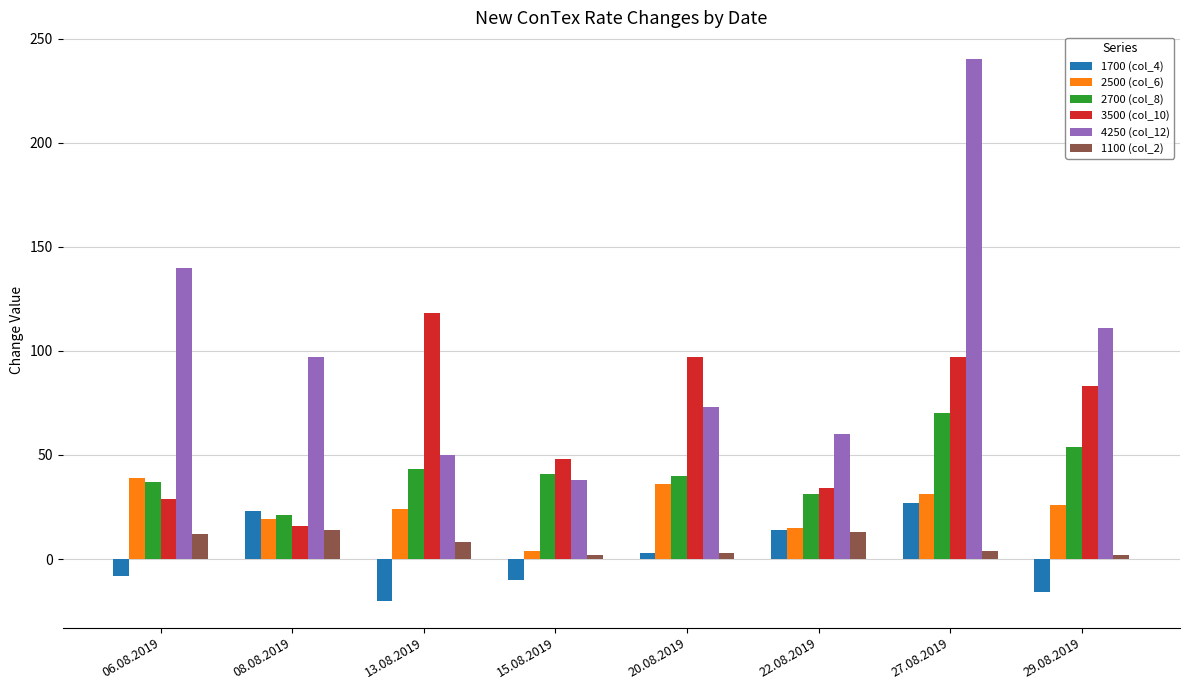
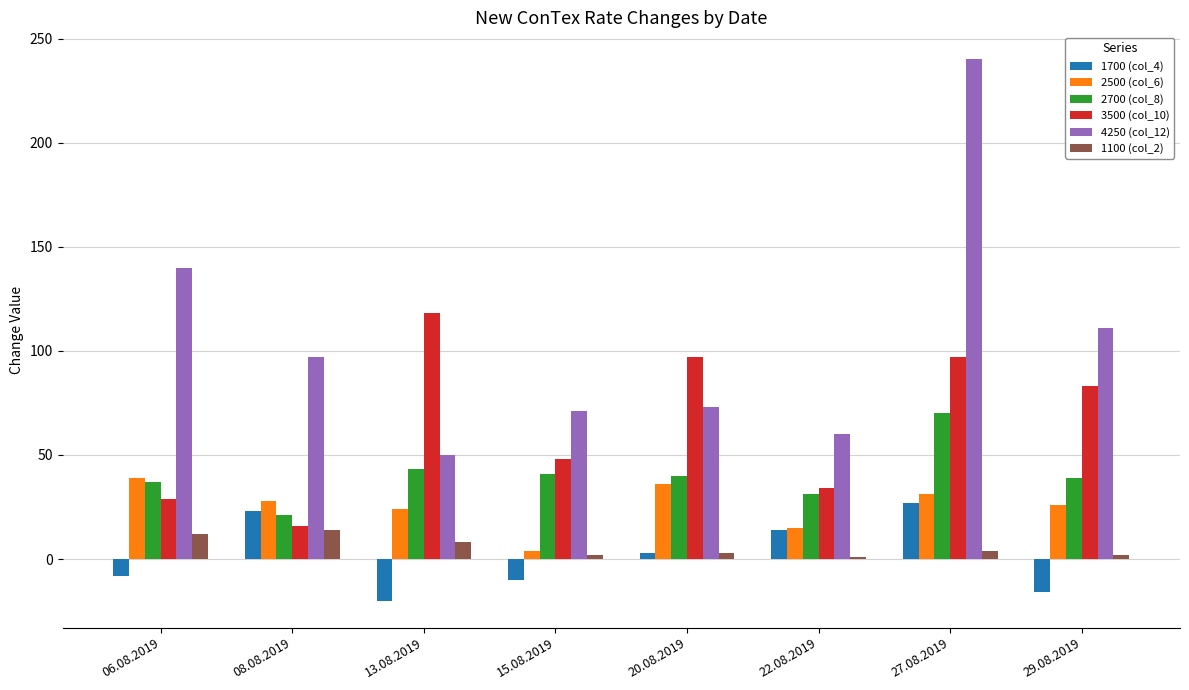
2500 (col_6), 08.08.2019: 19 -> 28
4250 (col_12), 15.08.2019: 38 -> 71
1100 (col_2), 22.08.2019: 13 -> 1
2700 (col_8), 29.08.2019: 54 -> 39
